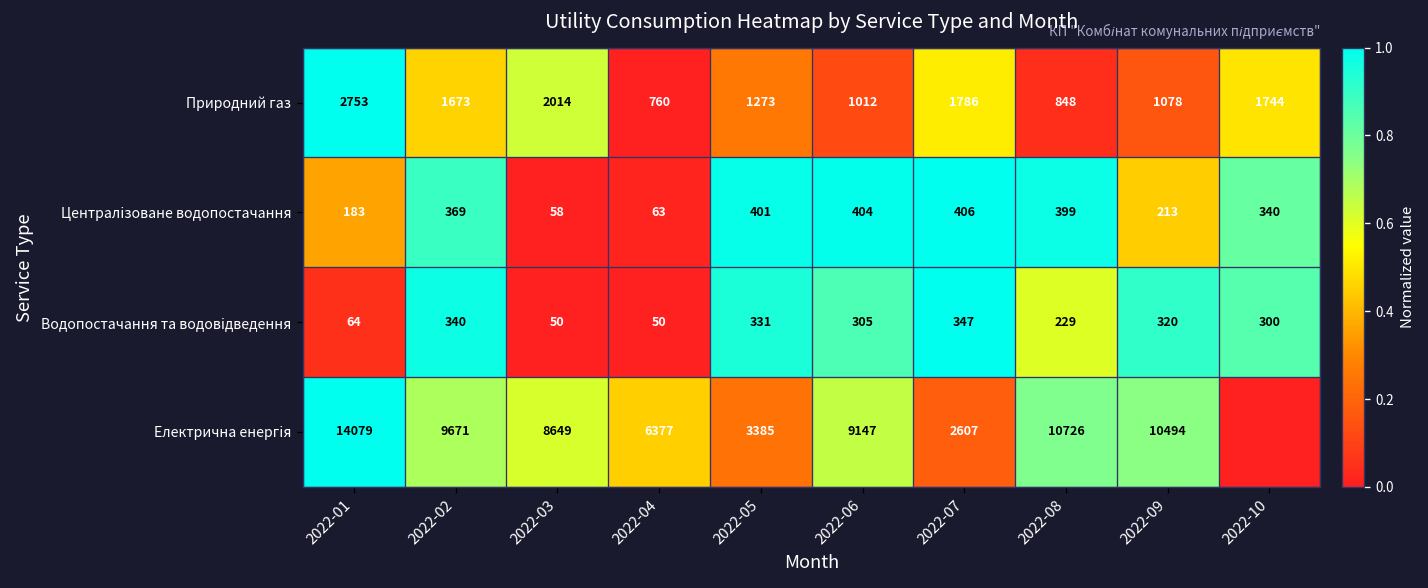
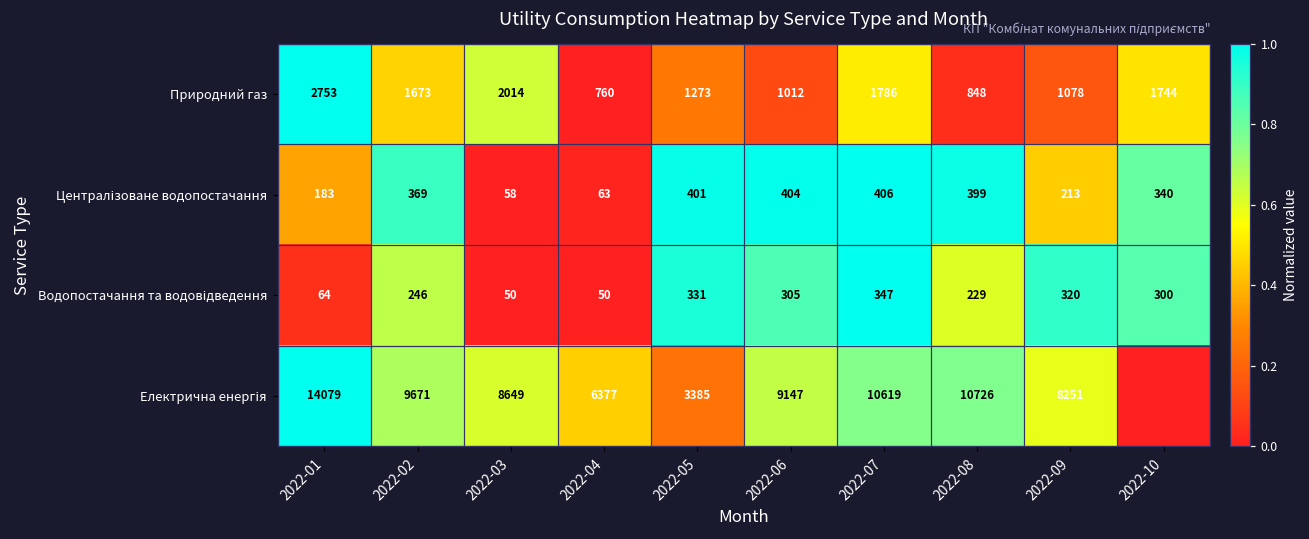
Водопостачання та водовідведення, 2022-02: 340 -> 246
Електрична енергія, 2022-07: 2607 -> 10619
Електрична енергія, 2022-09: 10494 -> 8251
